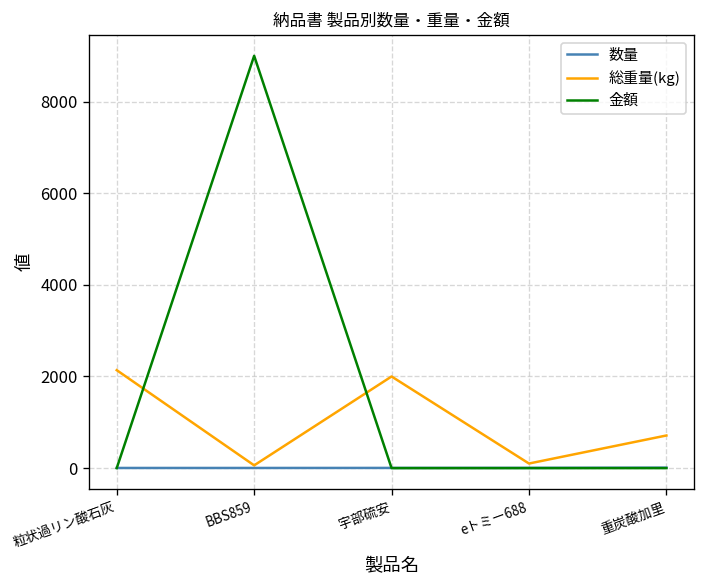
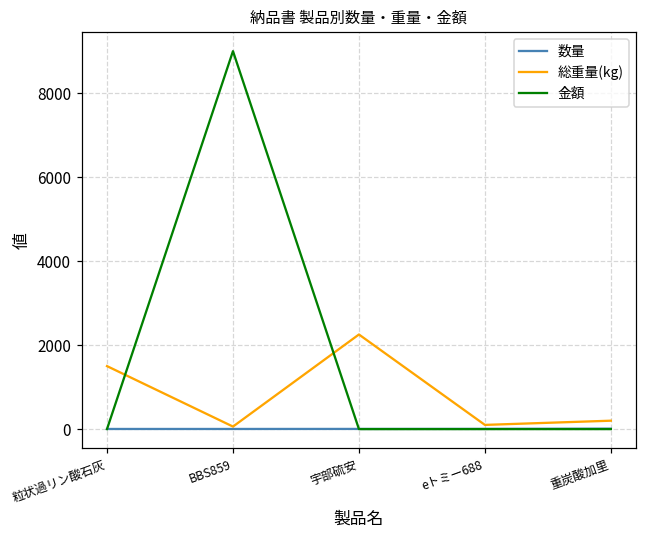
総重量(kg), 粒状過リン酸石灰: 2100 -> 1500
総重量(kg), 宇部硫安: 2000 -> 2300
総重量(kg), 重炭酸加里: 700 -> 200
